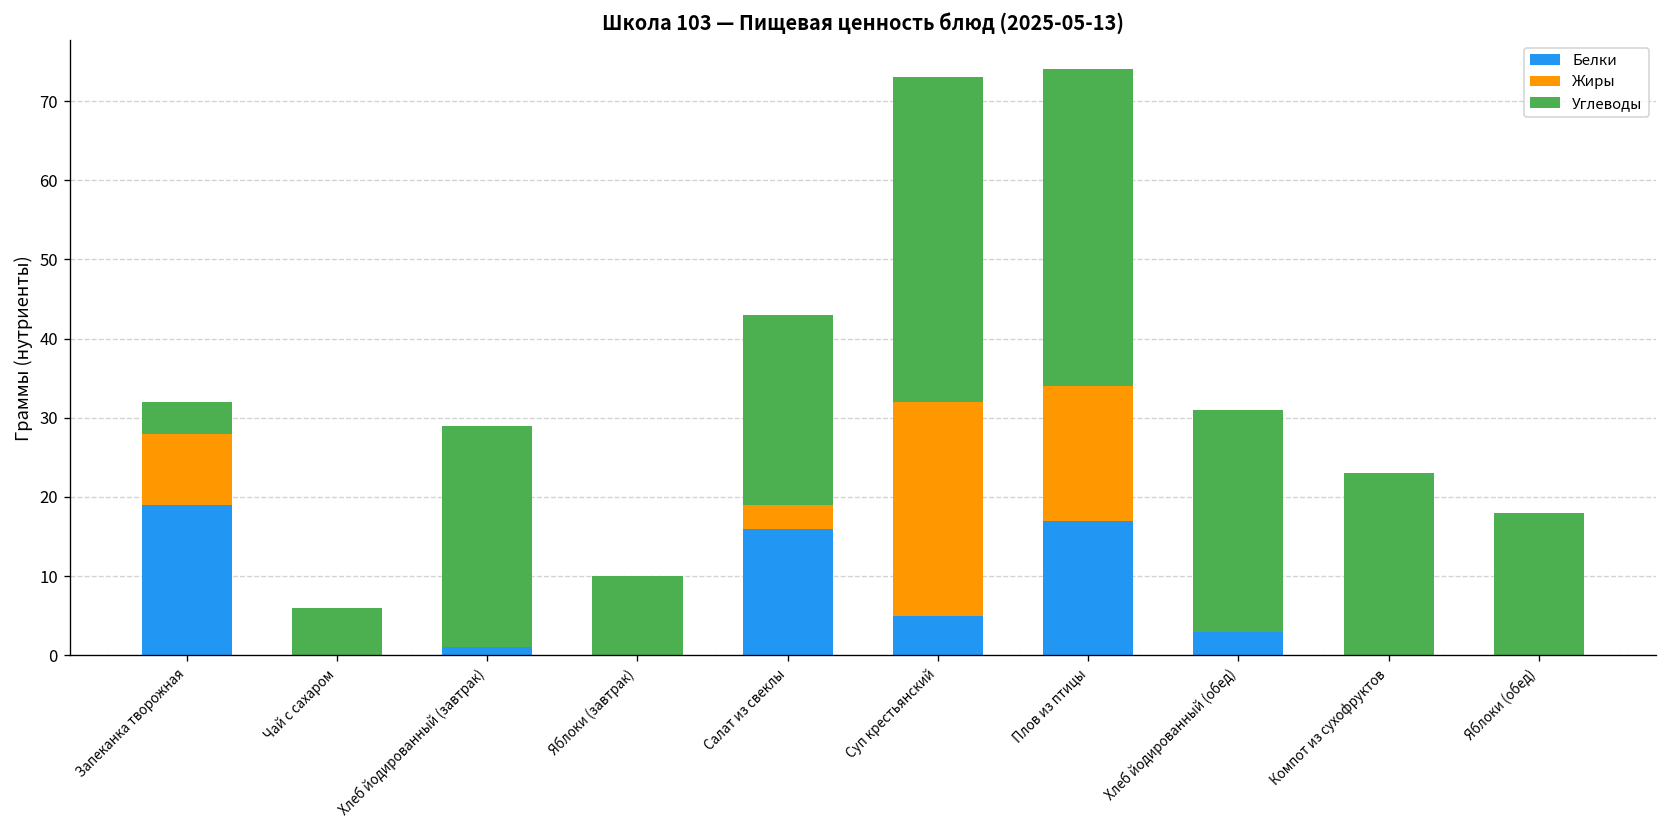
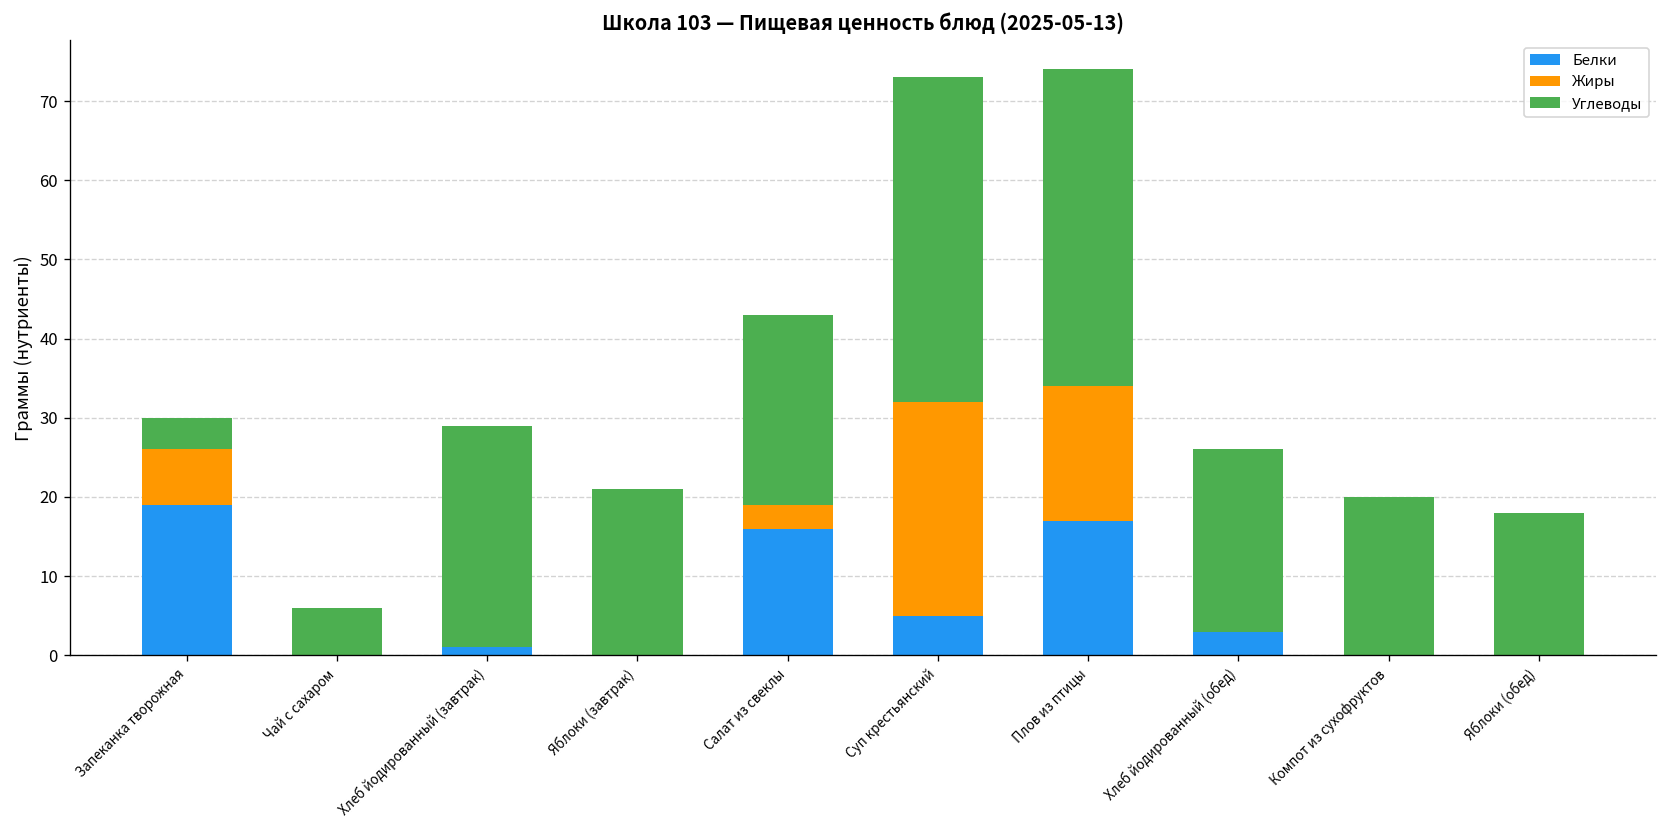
Жиры, Запеканка творожная: 9 -> 7
Углеводы, Яблоки (завтрак): 10 -> 21
Углеводы, Хлеб йодированный (обед): 28 -> 23
Углеводы, Компот из сухофруктов: 23 -> 20
